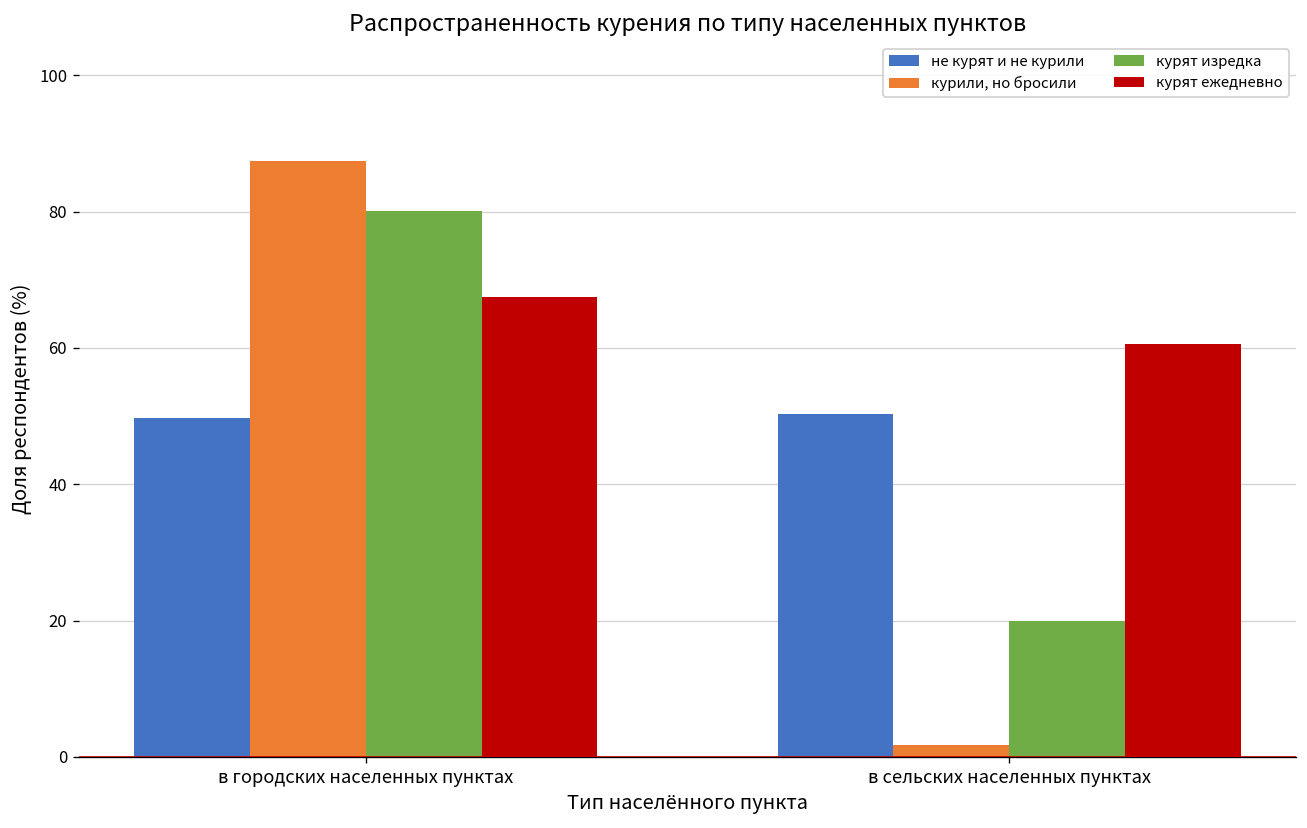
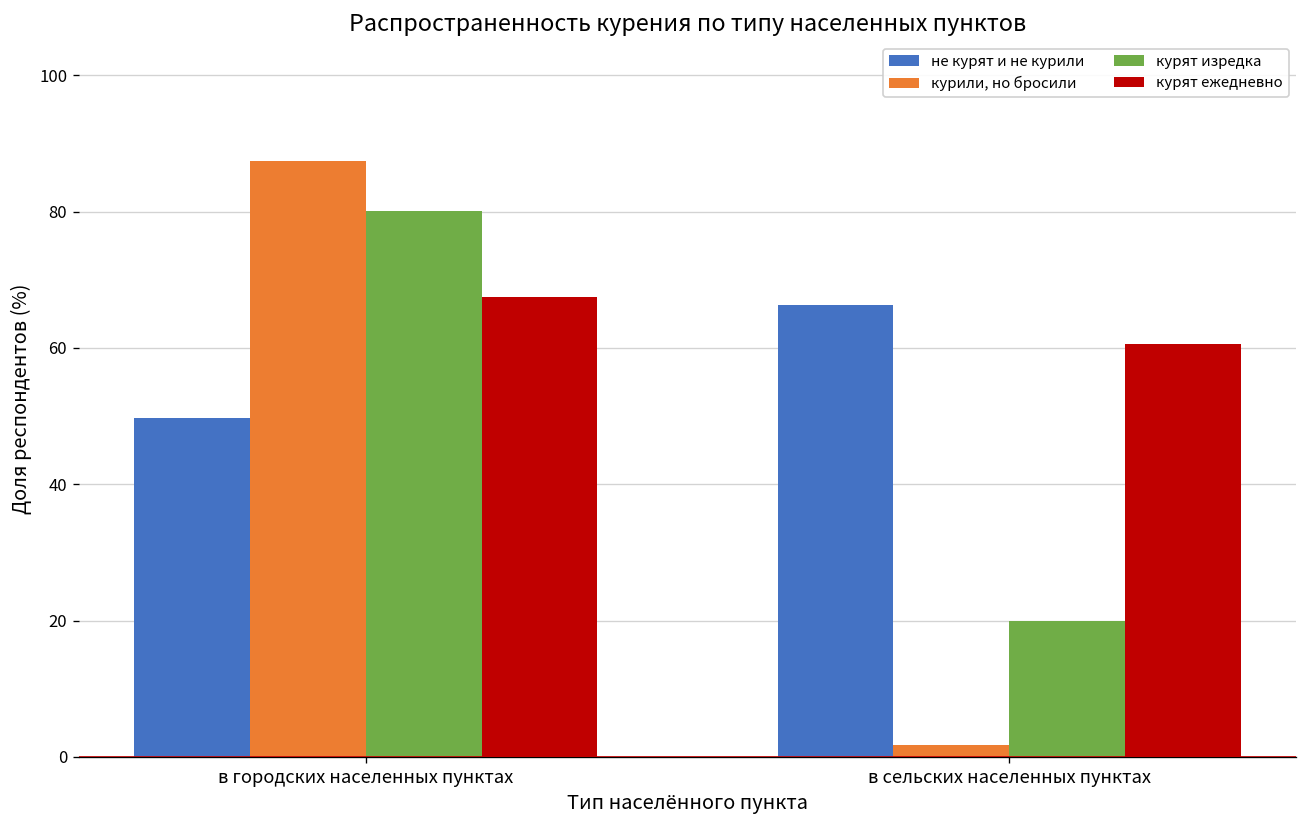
не курят и не курили, в сельских населенных пунктах: 50 -> 66
